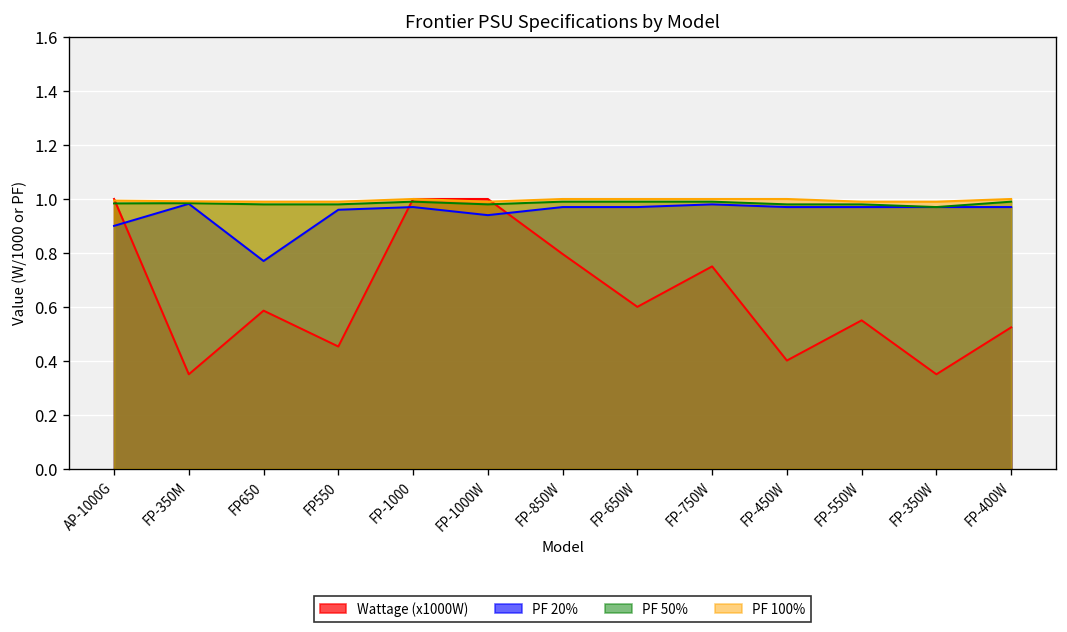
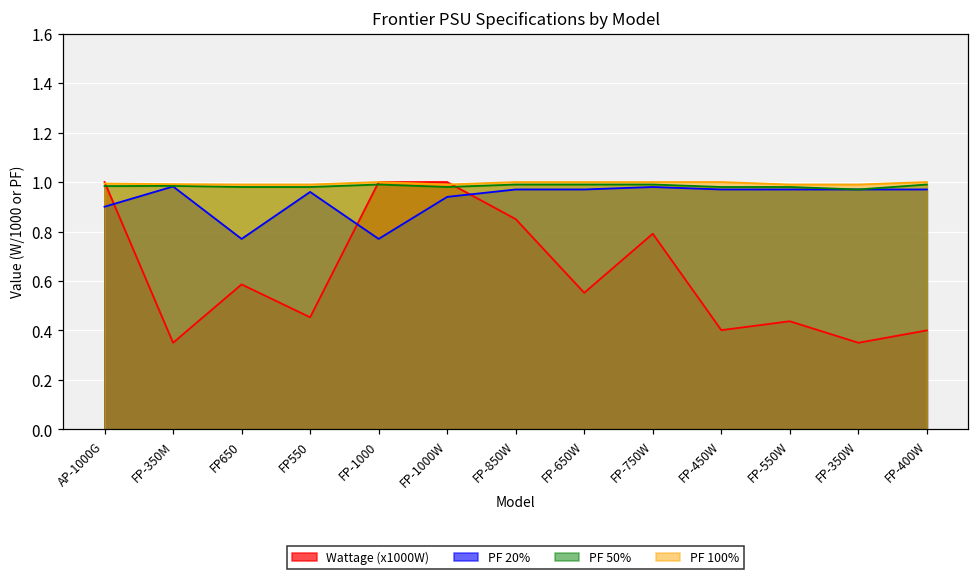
PF 20%, FP-1000: 0.97 -> 0.77
Wattage (x1000W), FP-850W: 0.80 -> 0.85
Wattage (x1000W), FP-650W: 0.60 -> 0.55
Wattage (x1000W), FP-750W: 0.75 -> 0.79
Wattage (x1000W), FP-550W: 0.55 -> 0.44
Wattage (x1000W), FP-400W: 0.52 -> 0.40
